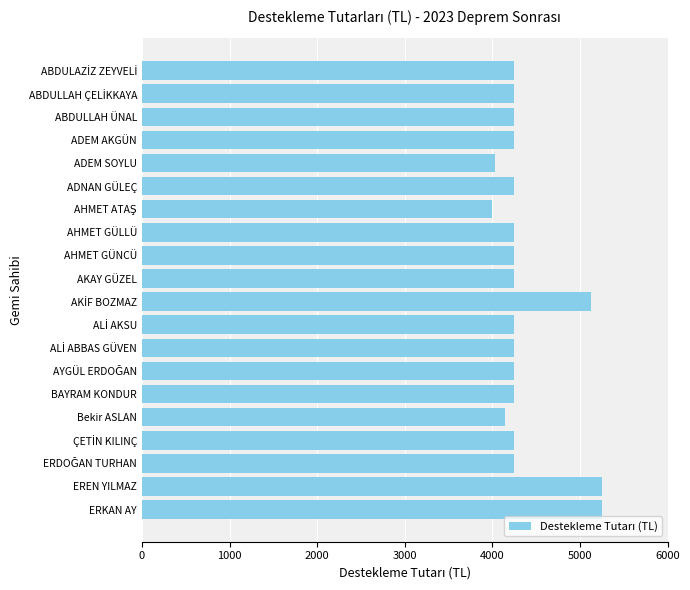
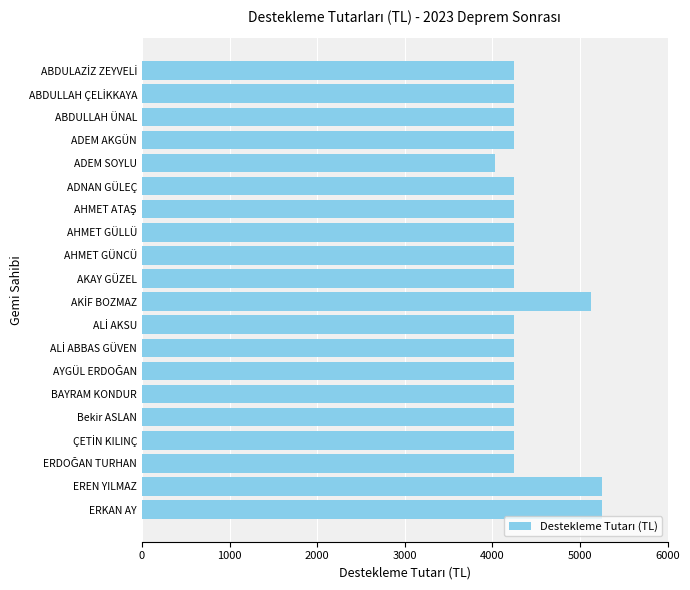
AHMET ATAŞ: 4000 -> 4300
Bekir ASLAN: 4100 -> 4300
